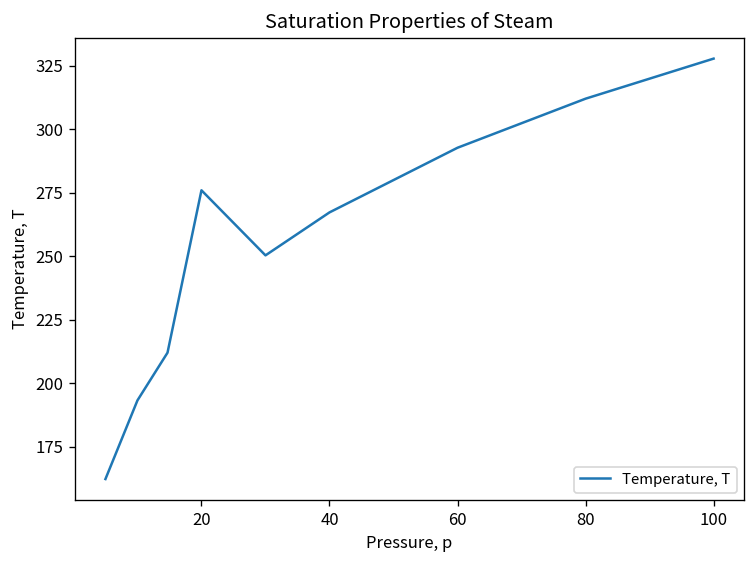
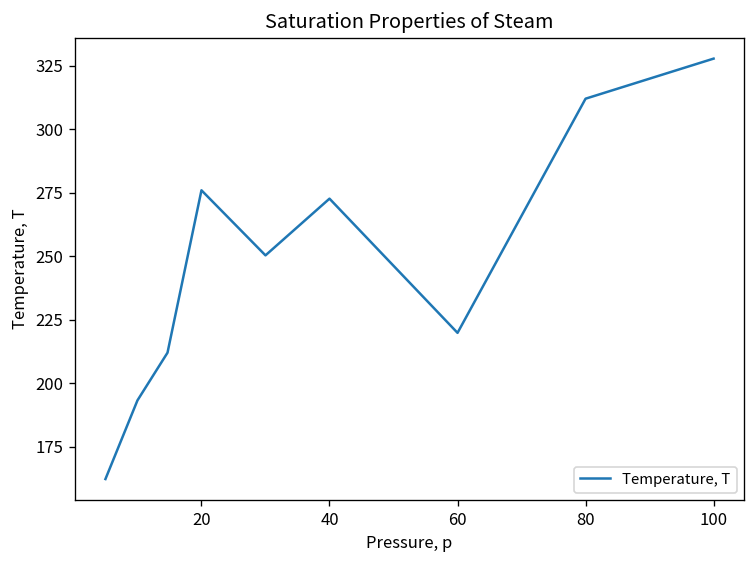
40: 267 -> 273
60: 293 -> 220
